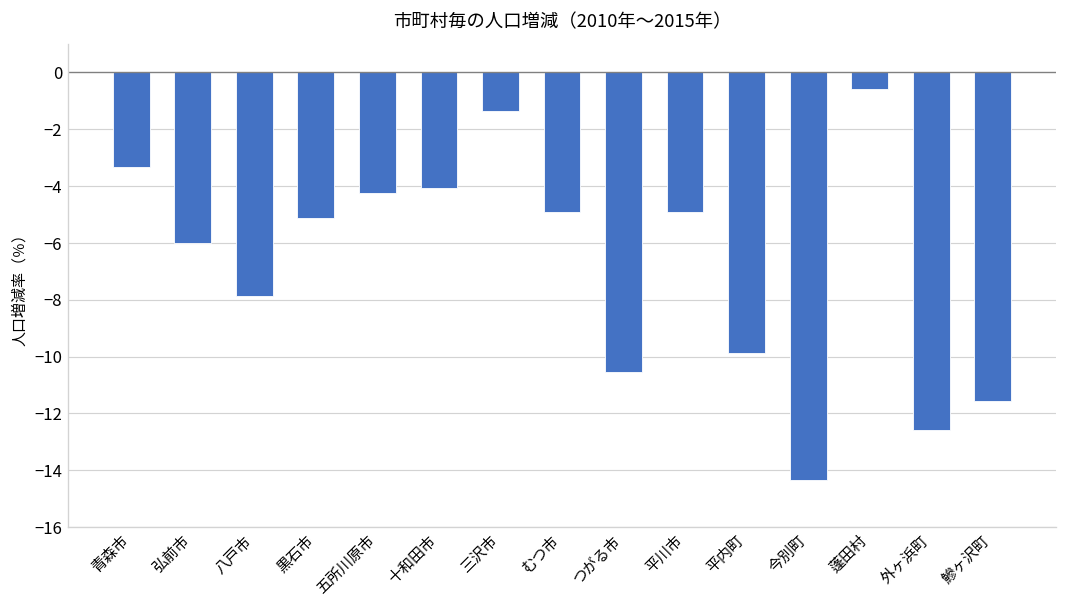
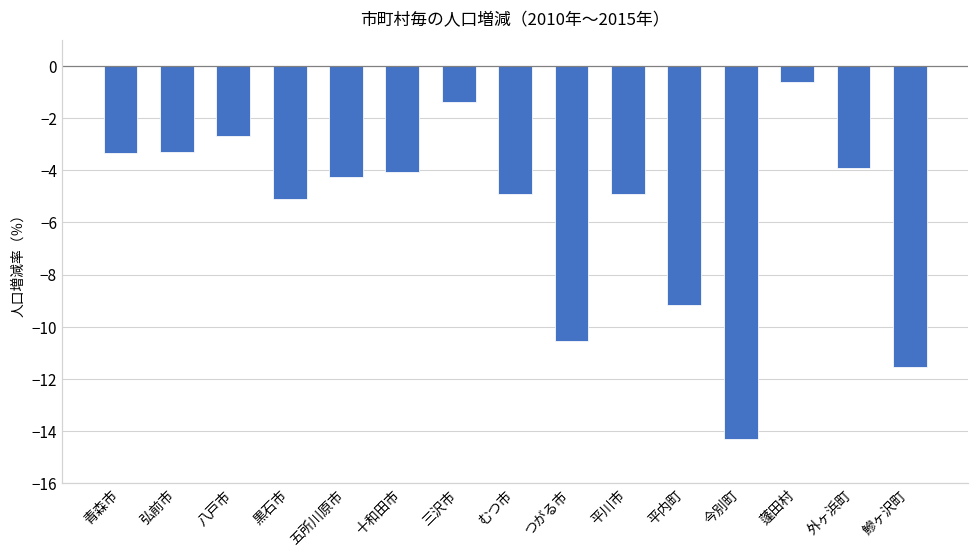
弘前市: -6.0 -> -3.3
八戸市: -7.9 -> -2.7
平内町: -9.9 -> -9.2
外ヶ浜町: -12.6 -> -3.9
